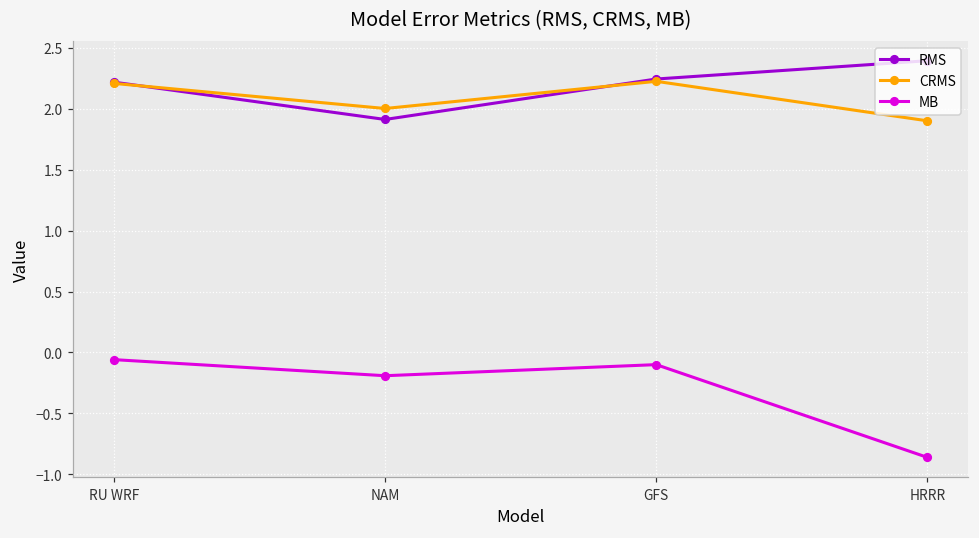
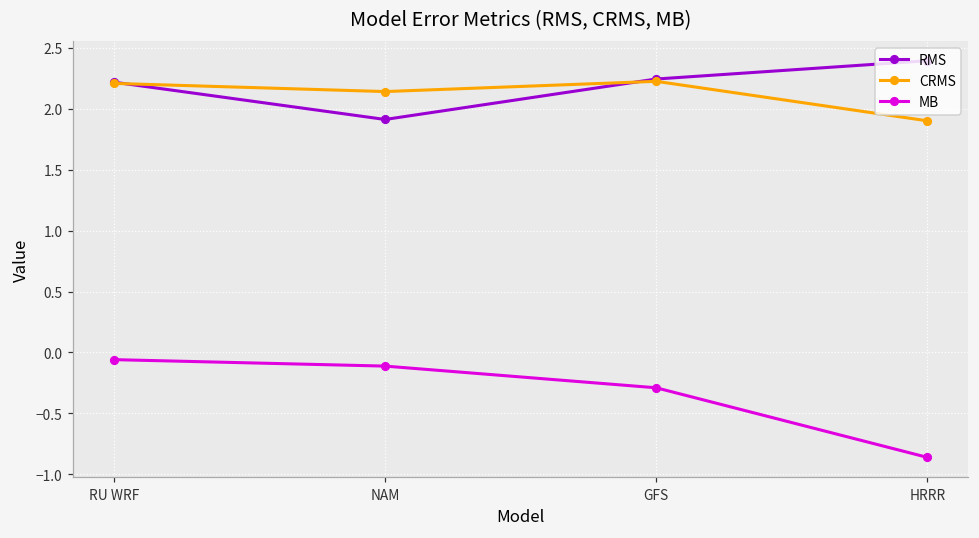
CRMS, NAM: 2.00 -> 2.14
MB, NAM: -0.19 -> -0.11
MB, GFS: -0.10 -> -0.29
